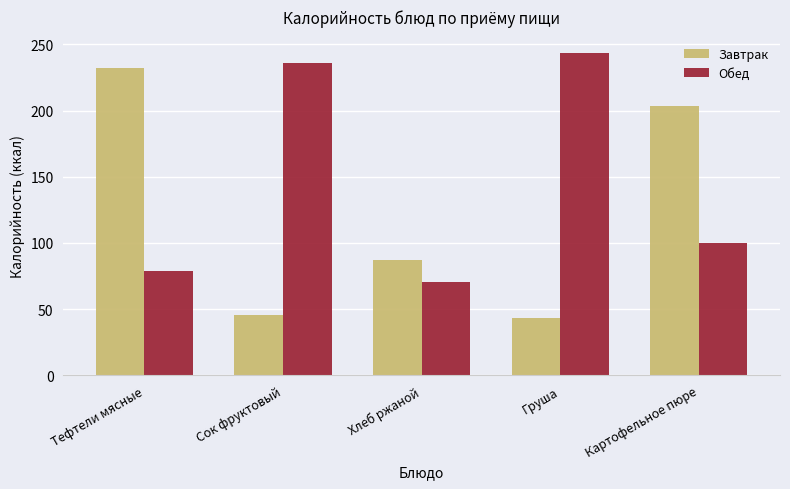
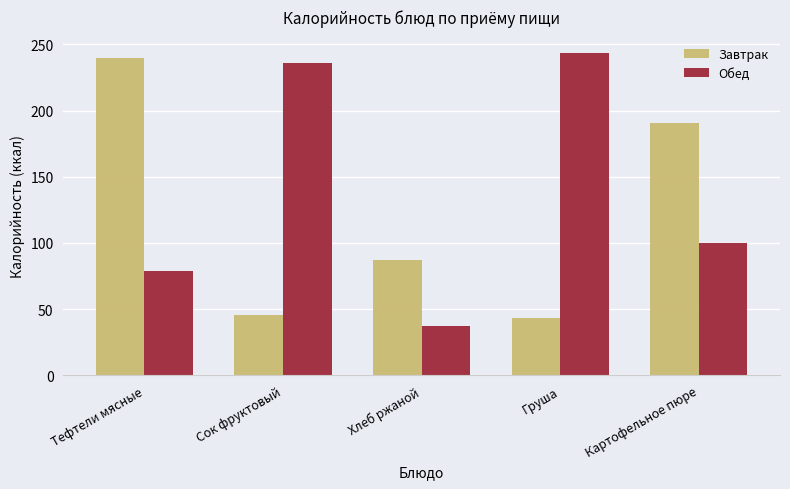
Завтрак, Тефтели мясные: 232 -> 239
Обед, Хлеб ржаной: 70 -> 37
Завтрак, Картофельное пюре: 203 -> 191
